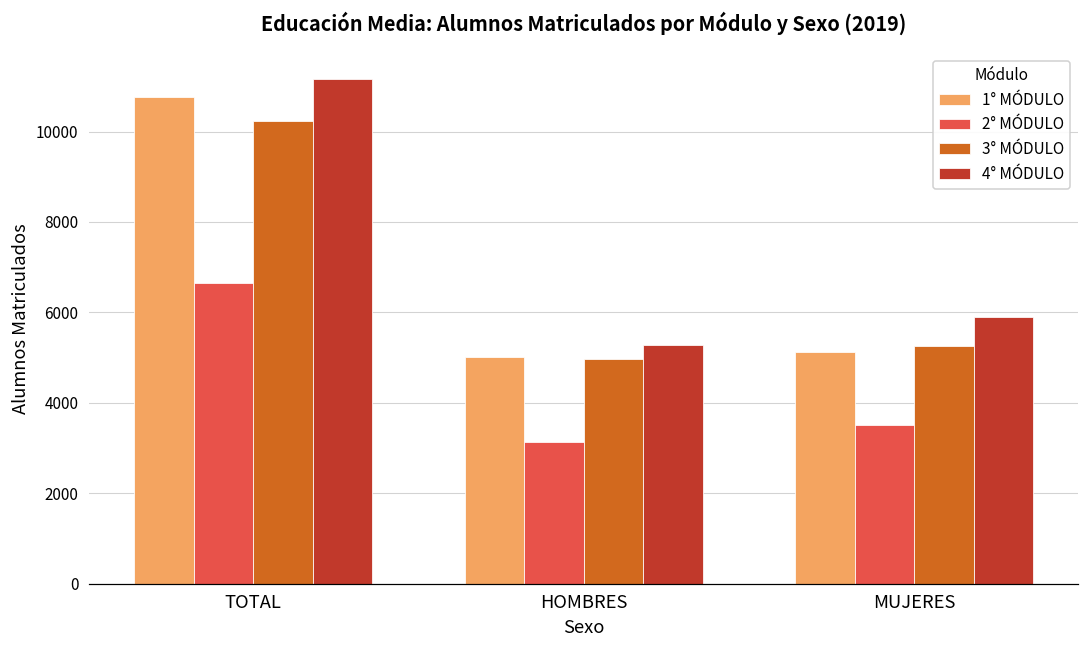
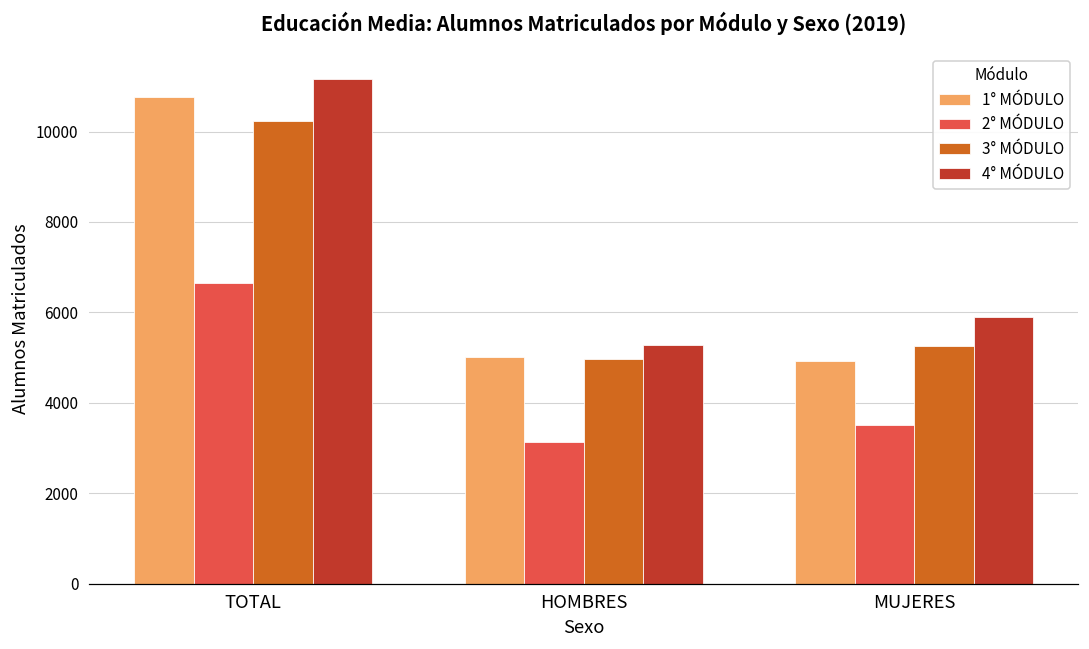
1° MÓDULO, MUJERES: 5100 -> 4900
